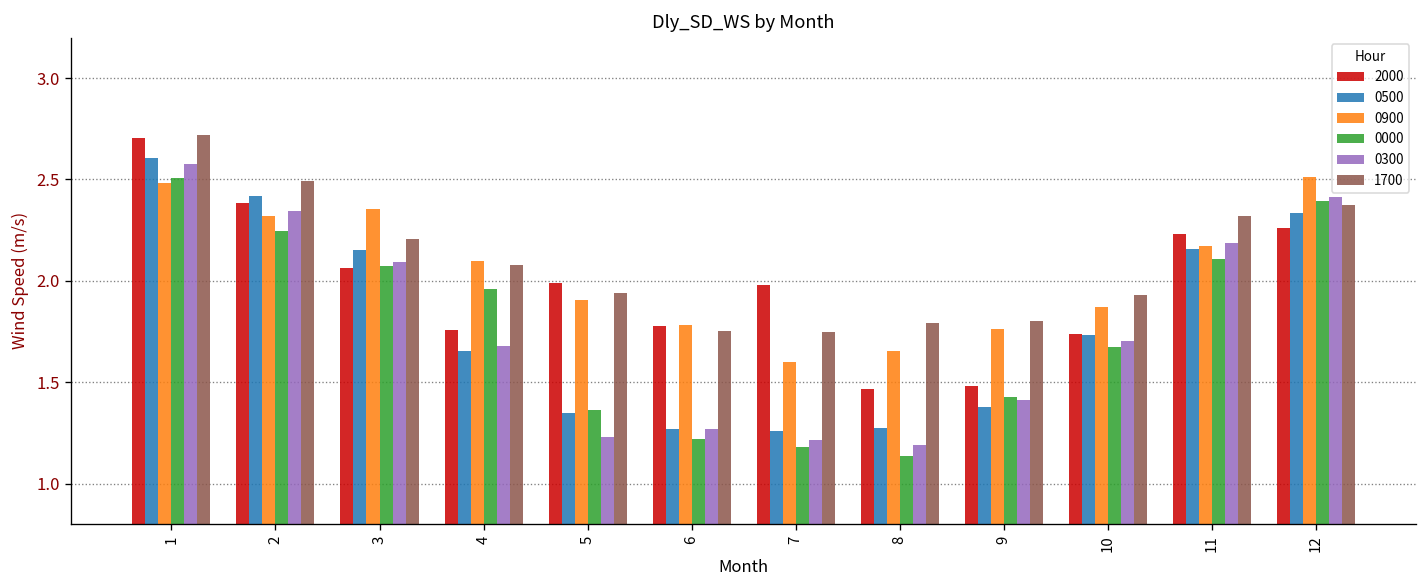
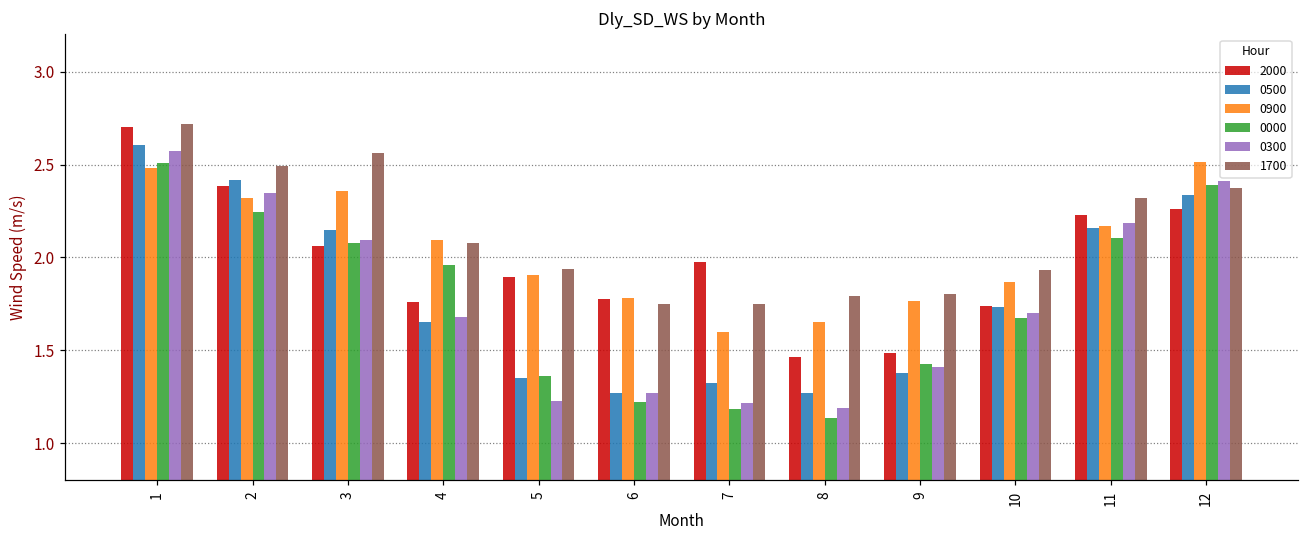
1700, 3: 2.20 -> 2.56
2000, 5: 1.99 -> 1.90
0500, 7: 1.26 -> 1.33
